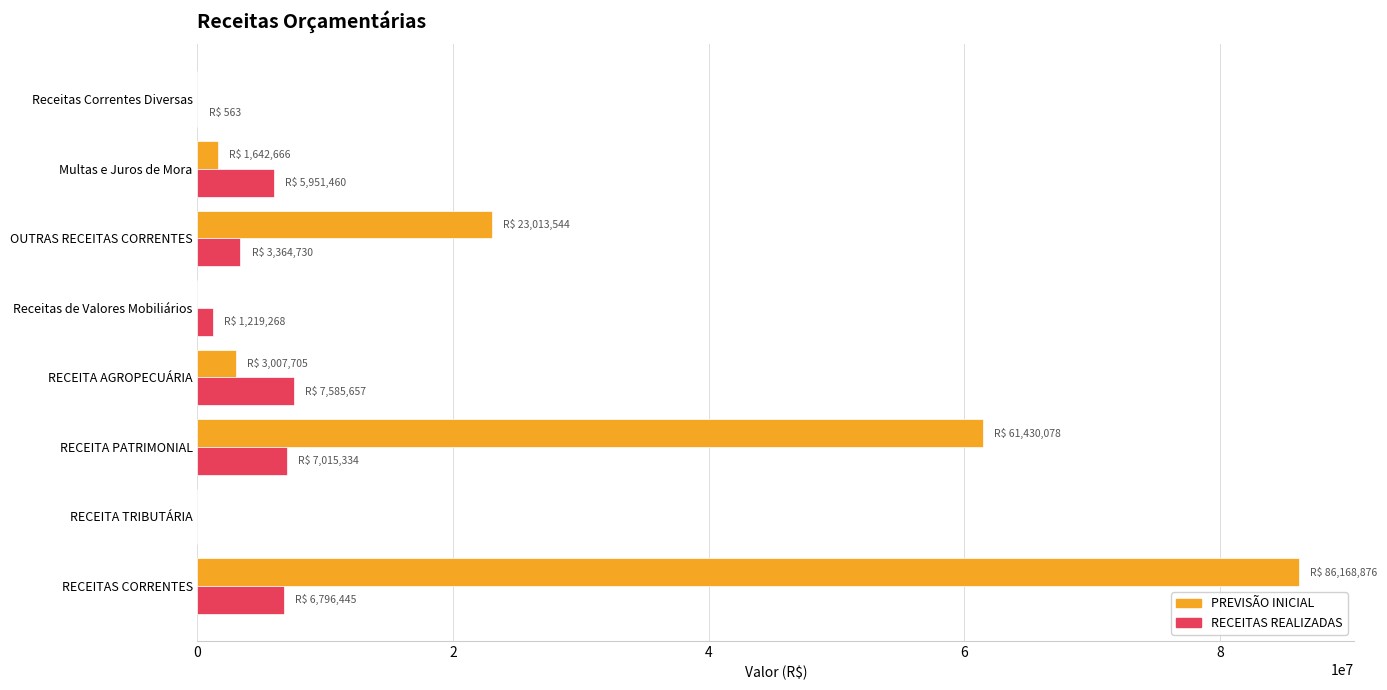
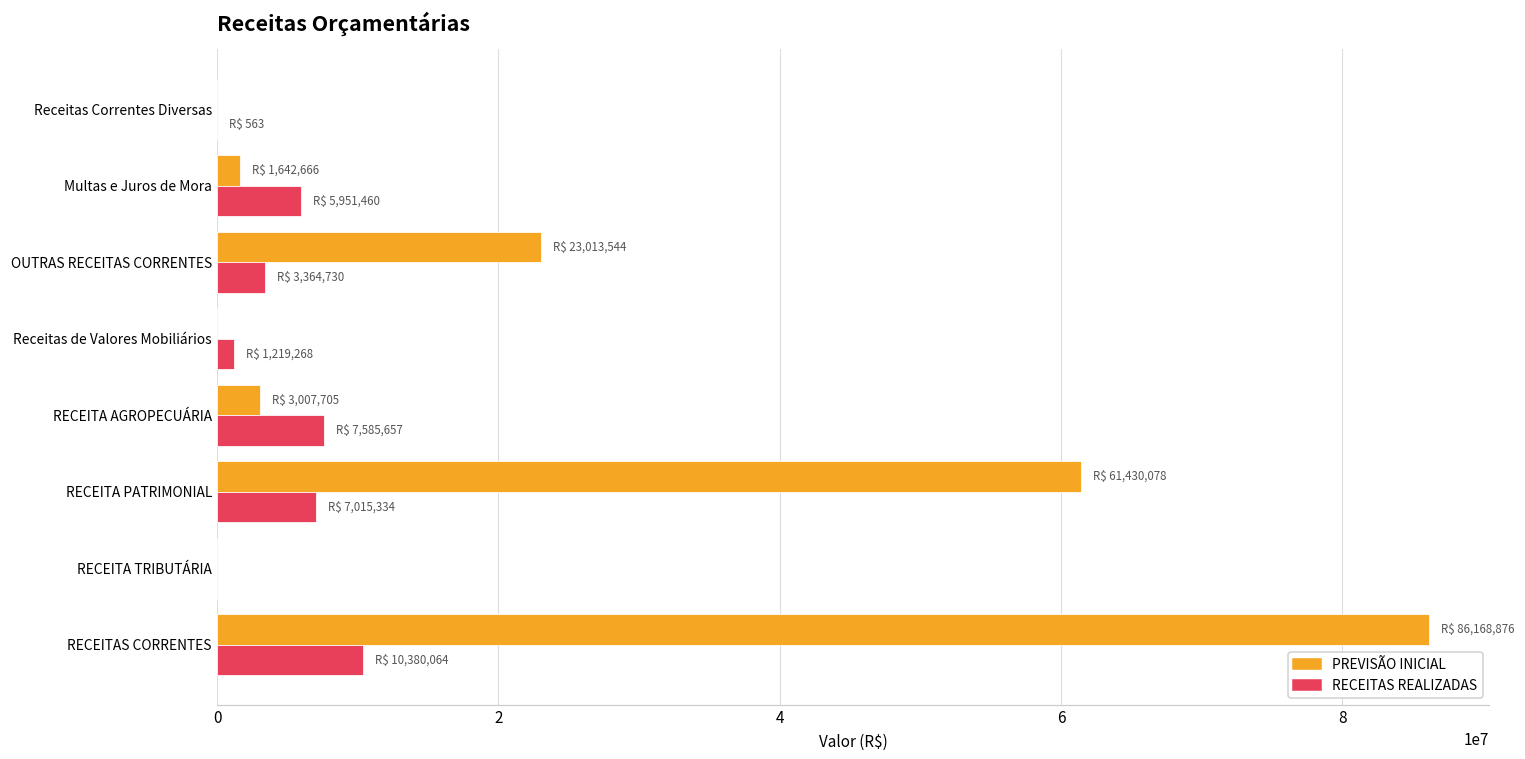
RECEITAS REALIZADAS, RECEITAS CORRENTES: 6,796,445 -> 10,380,064
